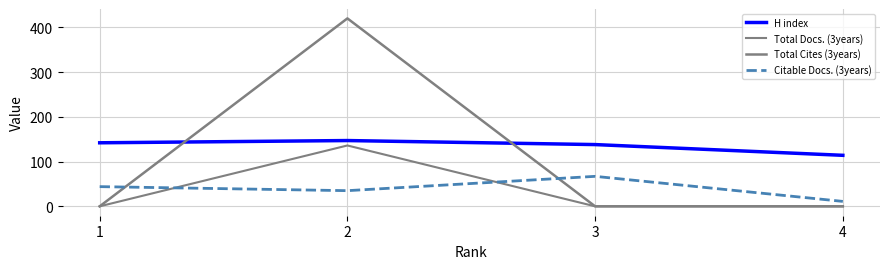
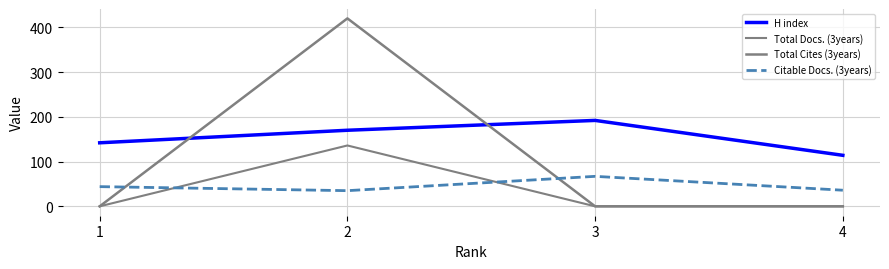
H index, 2: 150 -> 170
H index, 3: 140 -> 190
Citable Docs. (3years), 4: 10 -> 40
